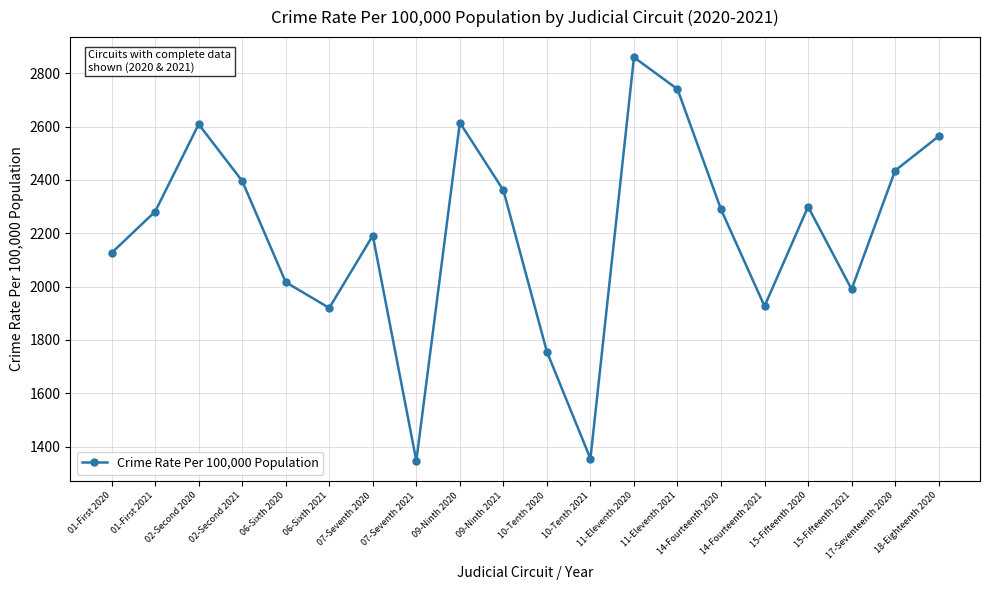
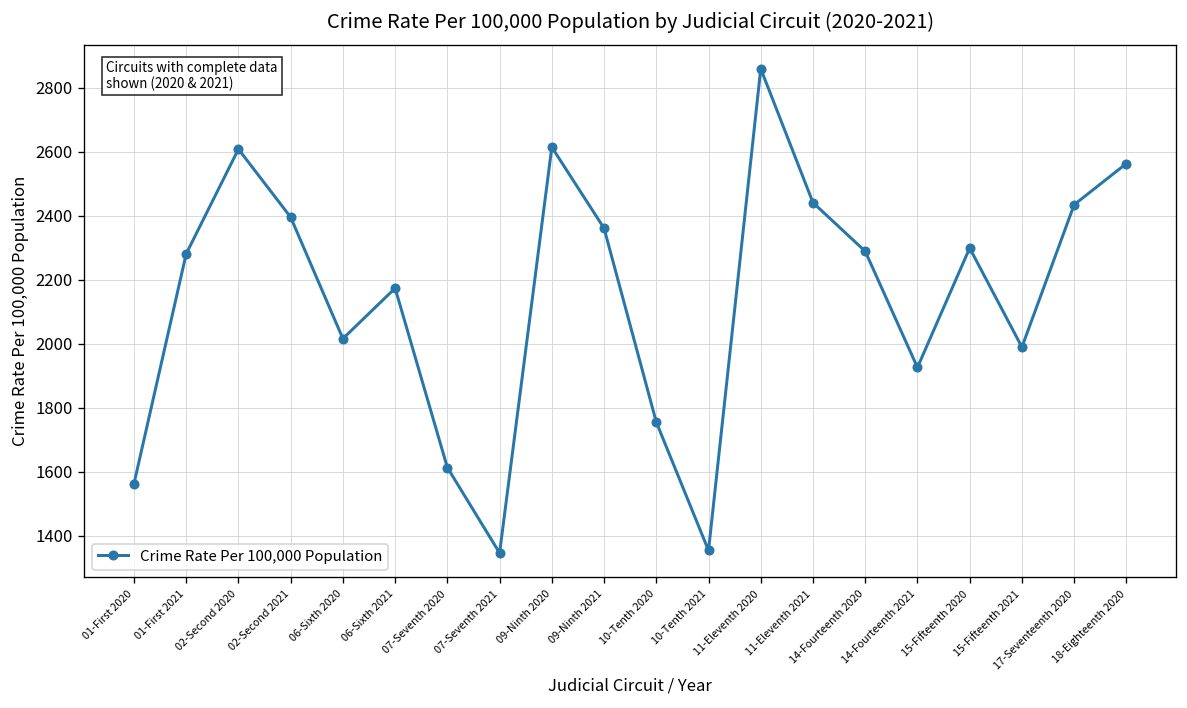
01-First 2020: 2130 -> 1560
06-Sixth 2021: 1920 -> 2170
07-Seventh 2020: 2190 -> 1610
11-Eleventh 2021: 2740 -> 2440
